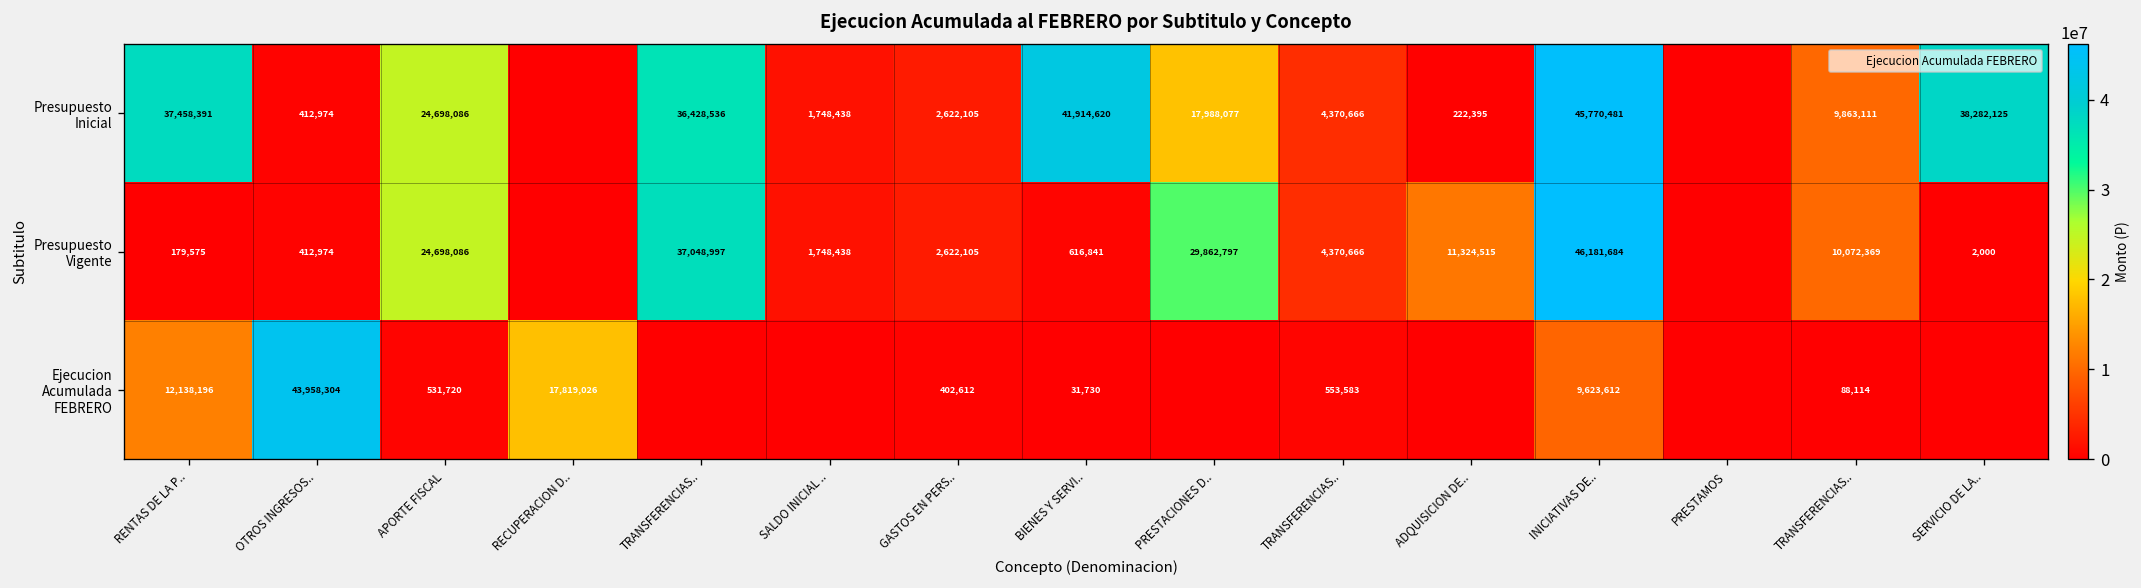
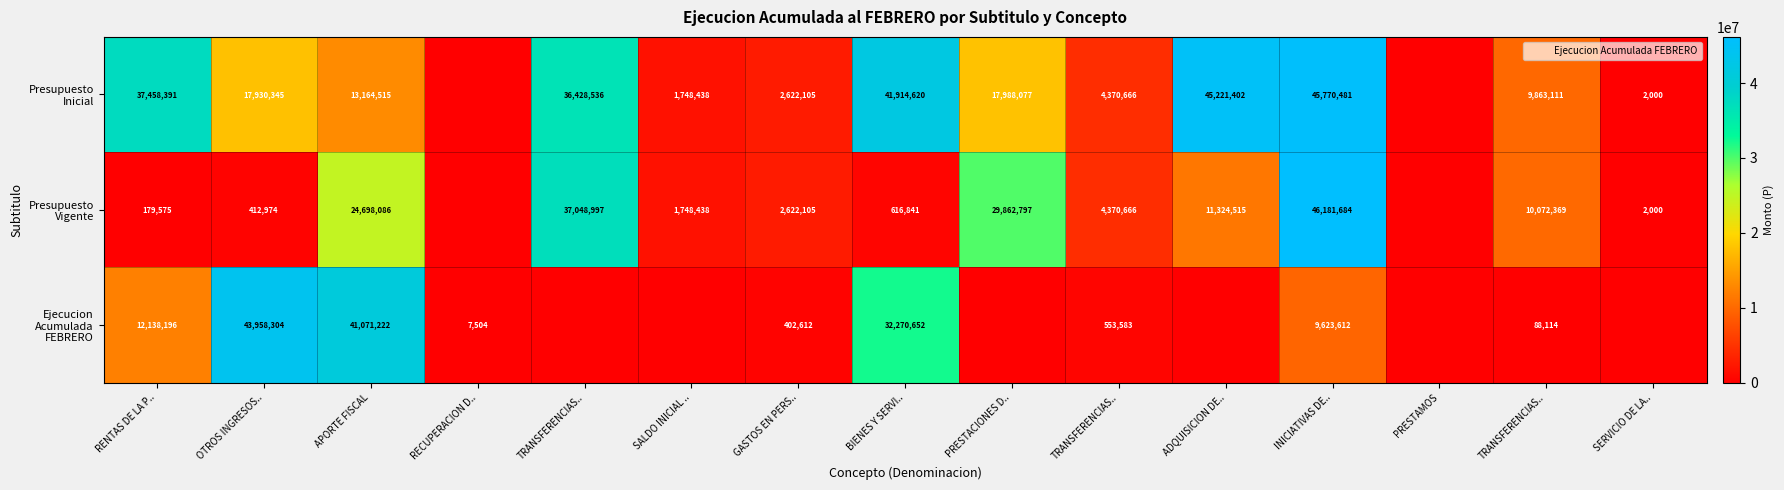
Presupuesto Inicial, OTROS INGRESOS..: 412,974 -> 17,930,345
Presupuesto Inicial, APORTE FISCAL: 24,698,086 -> 13,164,515
Presupuesto Inicial, ADQUISICION DE..: 222,395 -> 45,221,402
Presupuesto Inicial, SERVICIO DE LA..: 38,282,125 -> 2,000
Ejecucion Acumulada FEBRERO, APORTE FISCAL: 531,720 -> 41,071,222
Ejecucion Acumulada FEBRERO, RECUPERACION D..: 17,819,026 -> 7,504
Ejecucion Acumulada FEBRERO, BIENES Y SERVI..: 31,730 -> 32,270,652
